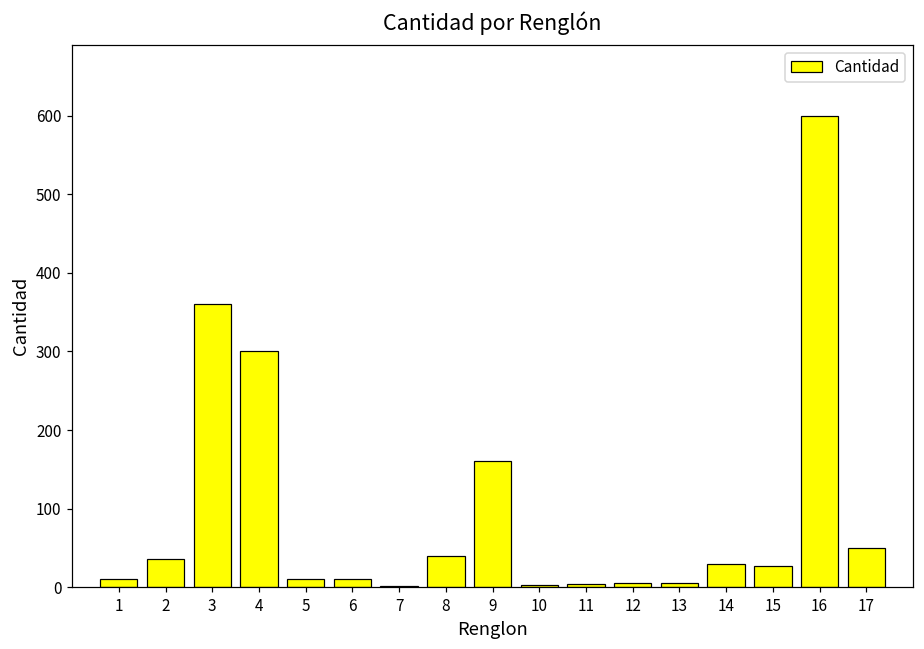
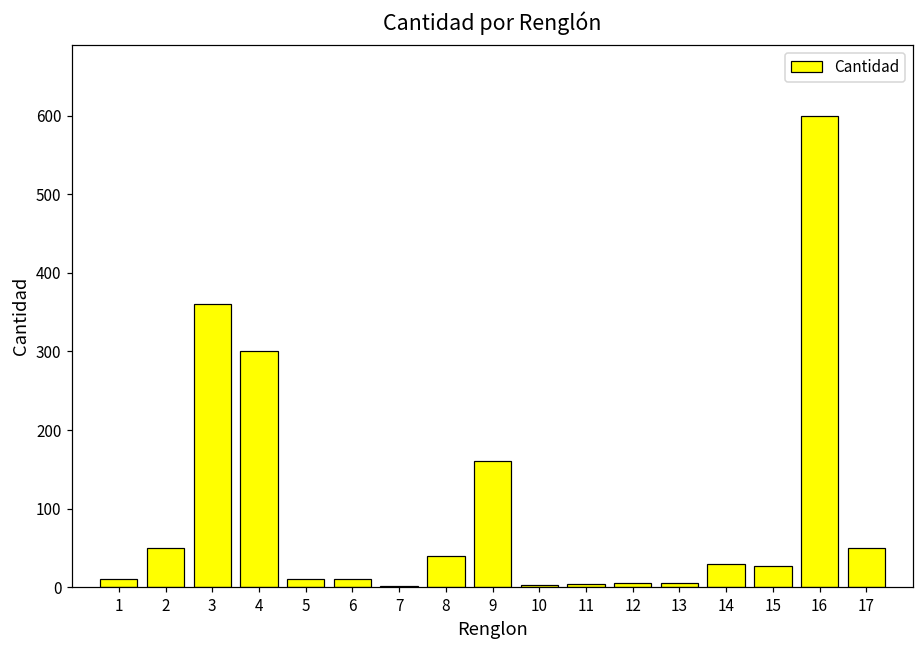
2: 40 -> 50
